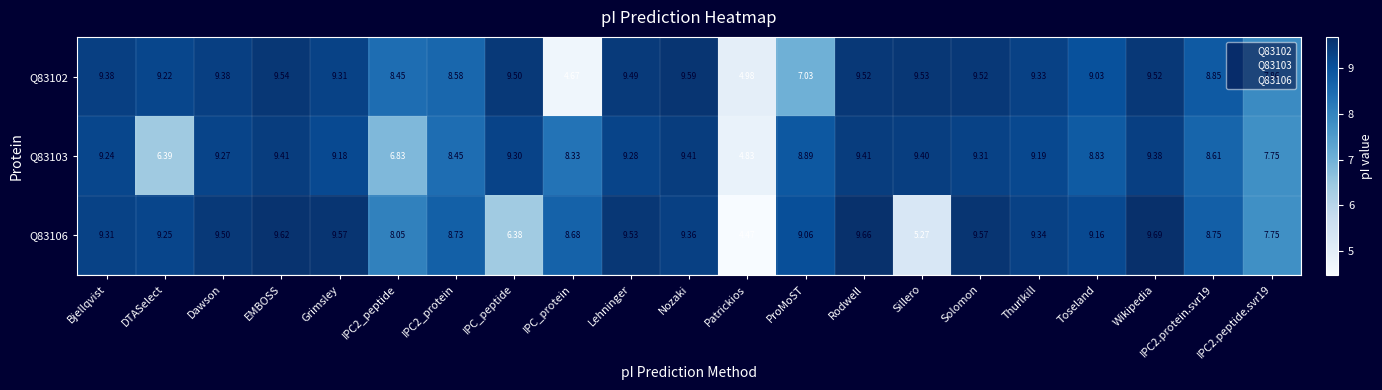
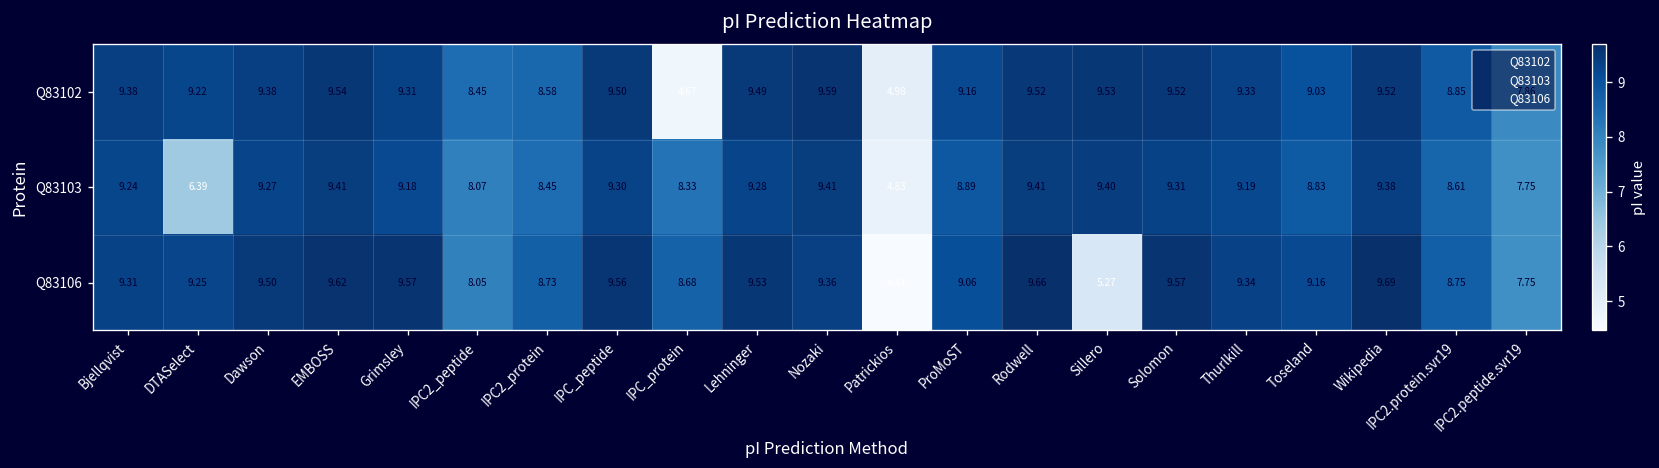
Q83102, ProMoST: 7.03 -> 9.16
Q83103, IPC2_peptide: 6.83 -> 8.07
Q83106, IPC_peptide: 6.38 -> 9.56
